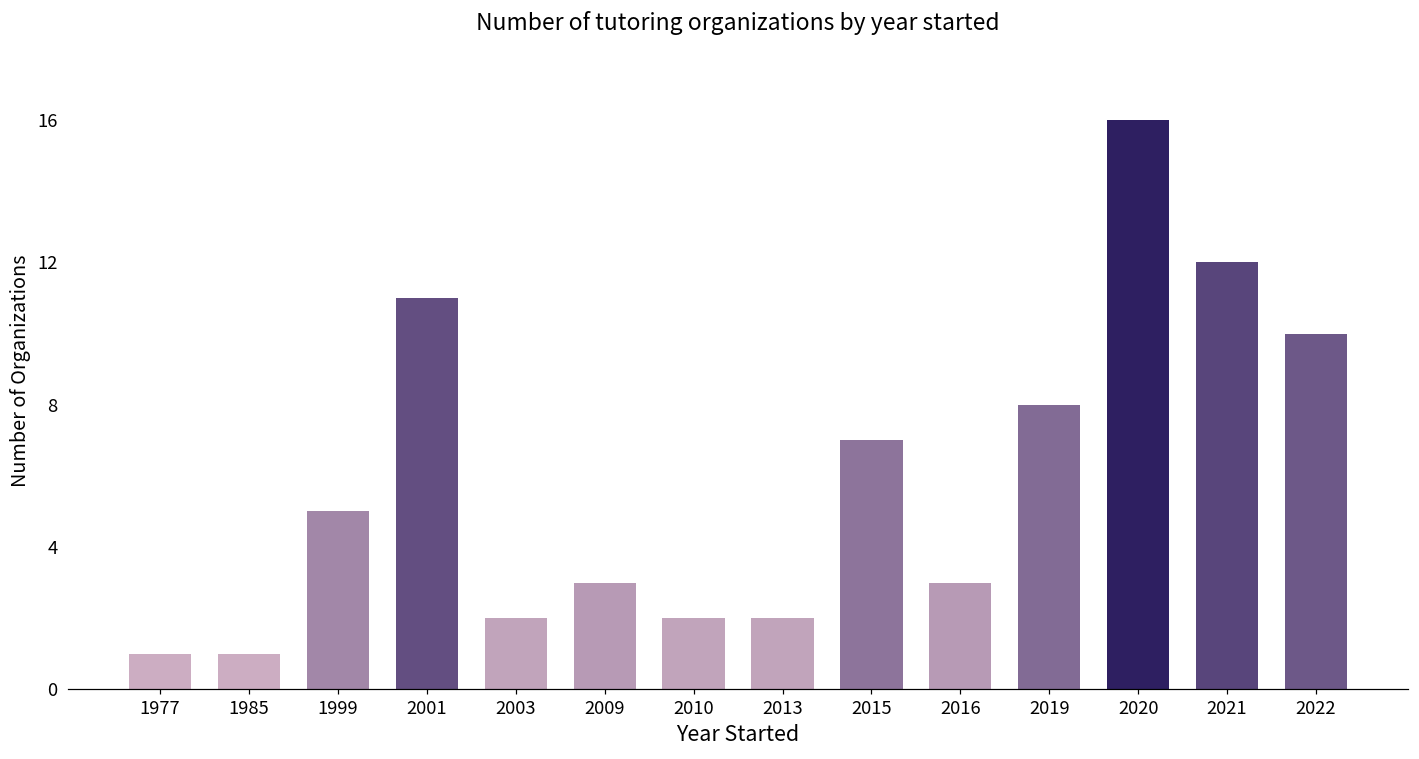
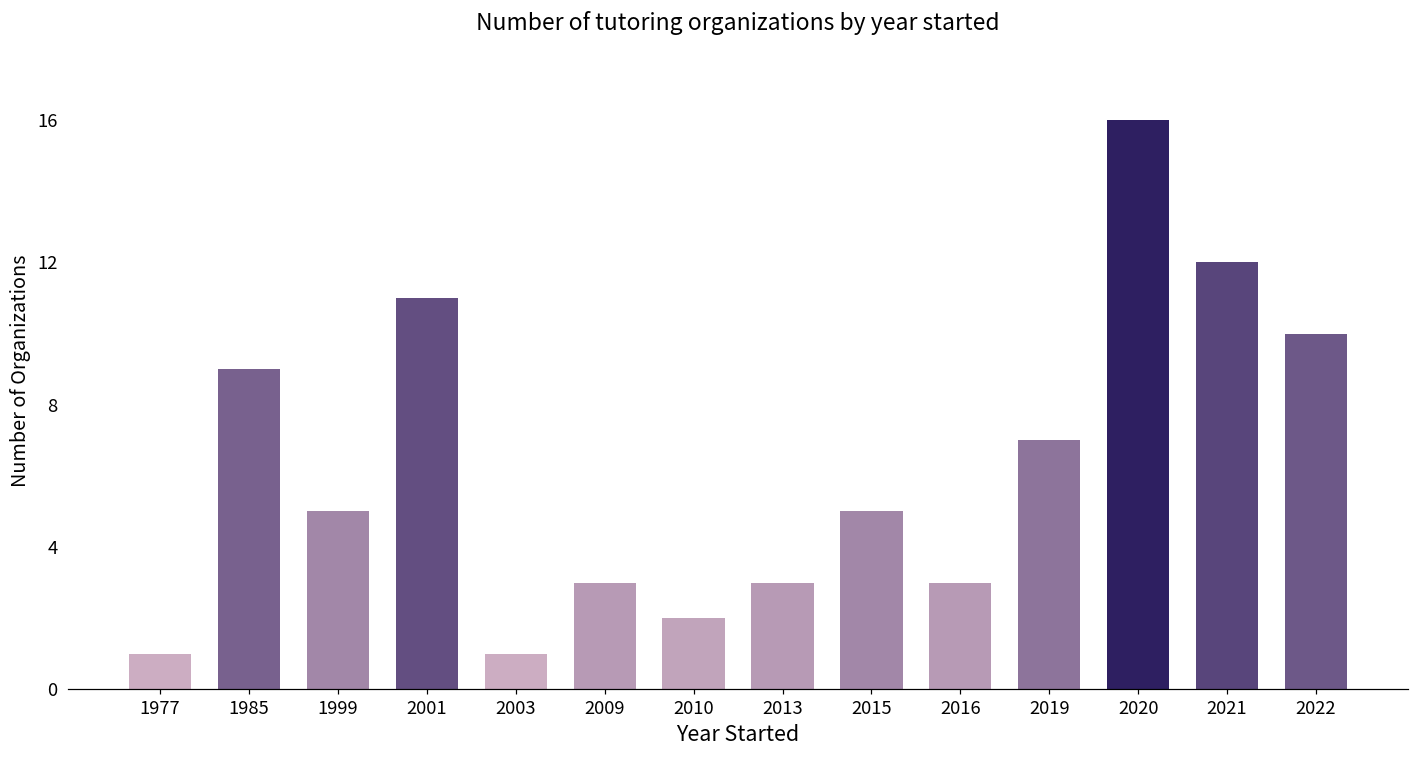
1985: 1 -> 9
2003: 2 -> 1
2013: 2 -> 3
2015: 7 -> 5
2019: 8 -> 7
